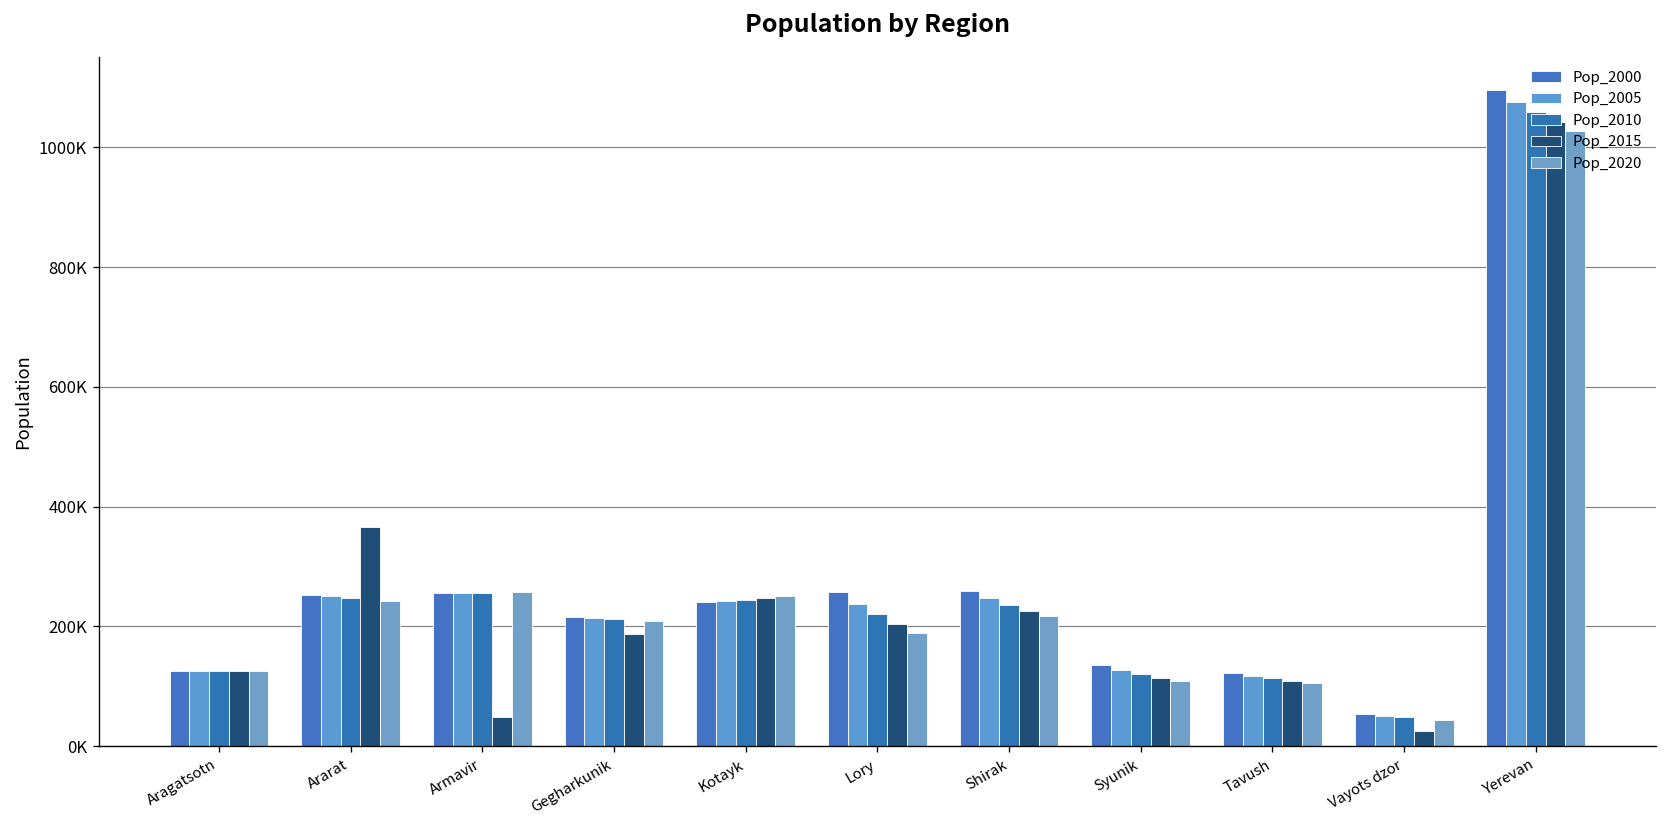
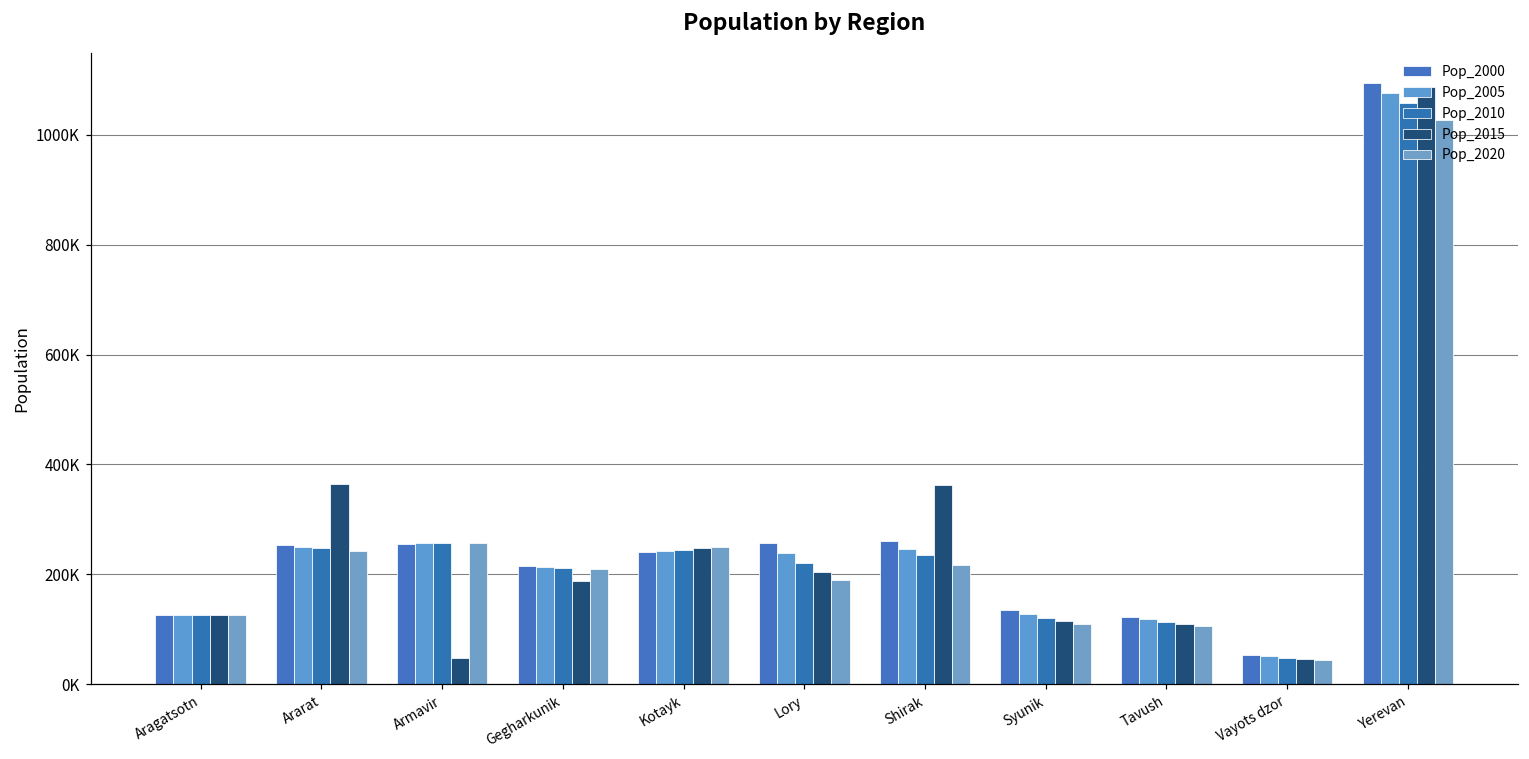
Pop_2015, Shirak: 230000 -> 360000
Pop_2015, Vayots dzor: 30000 -> 50000
Pop_2015, Yerevan: 1040000 -> 1090000
